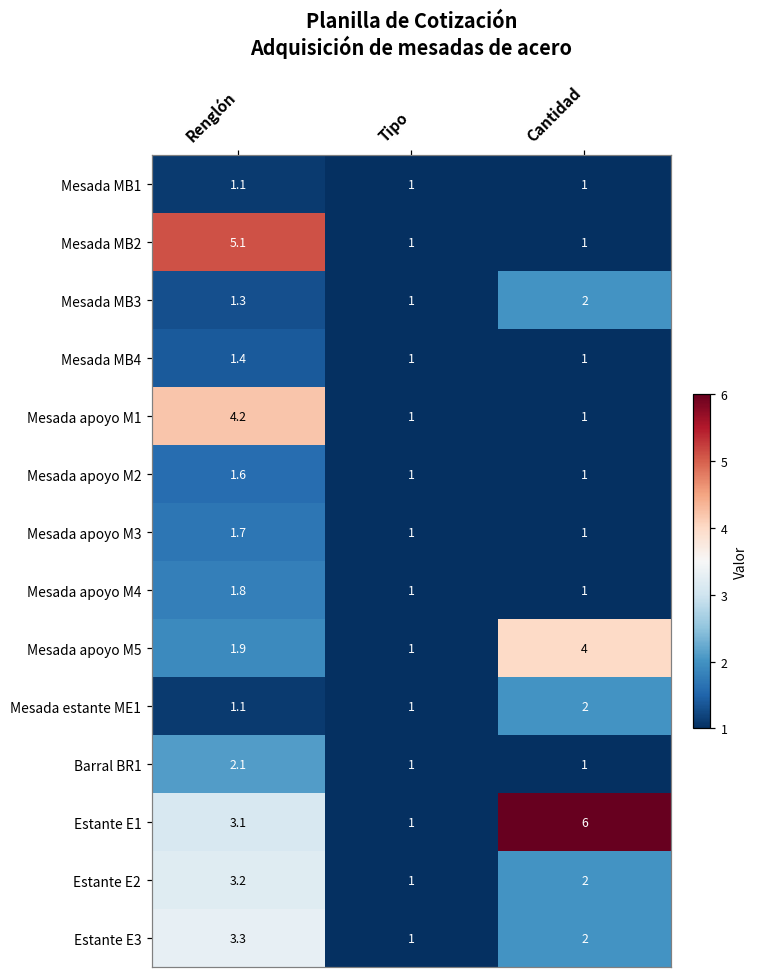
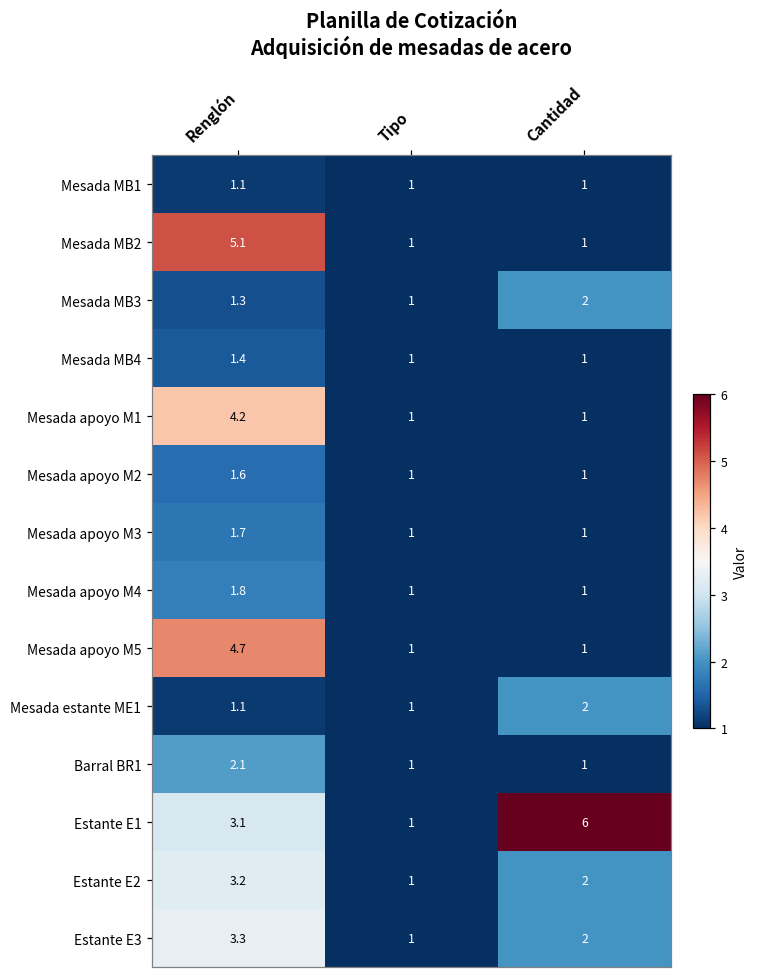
Mesada apoyo M5, Renglón: 1.9 -> 4.7
Mesada apoyo M5, Cantidad: 4 -> 1
